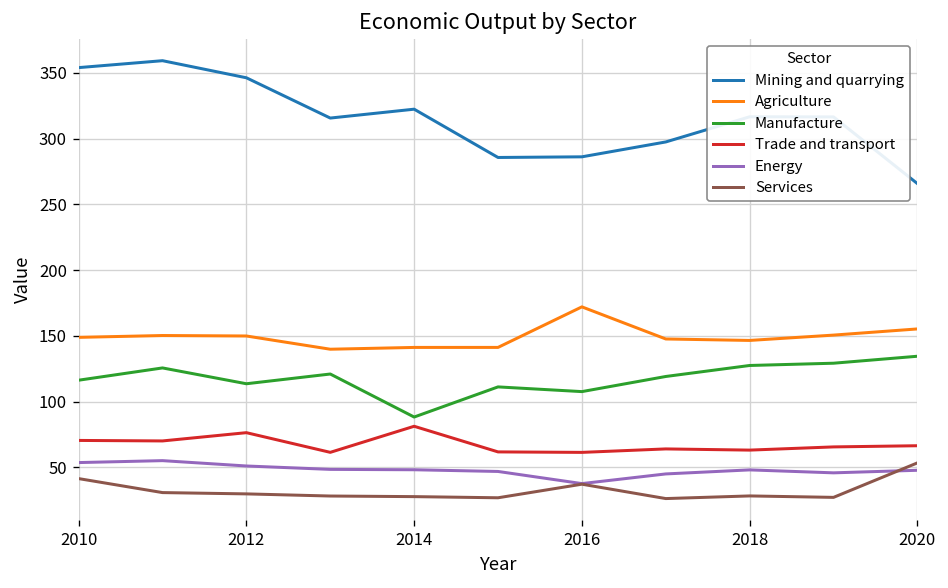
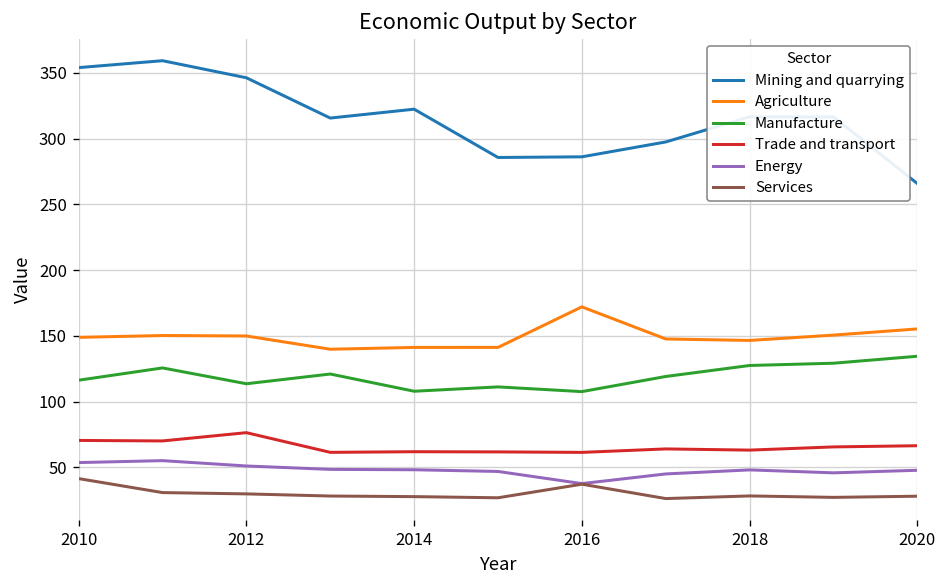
Manufacture, 2014: 88 -> 108
Trade and transport, 2014: 81 -> 62
Services, 2020: 53 -> 28
